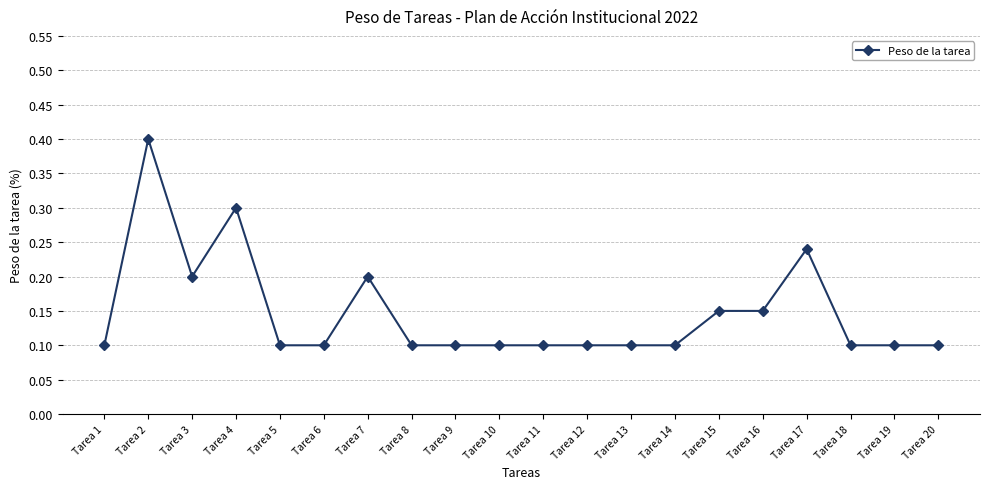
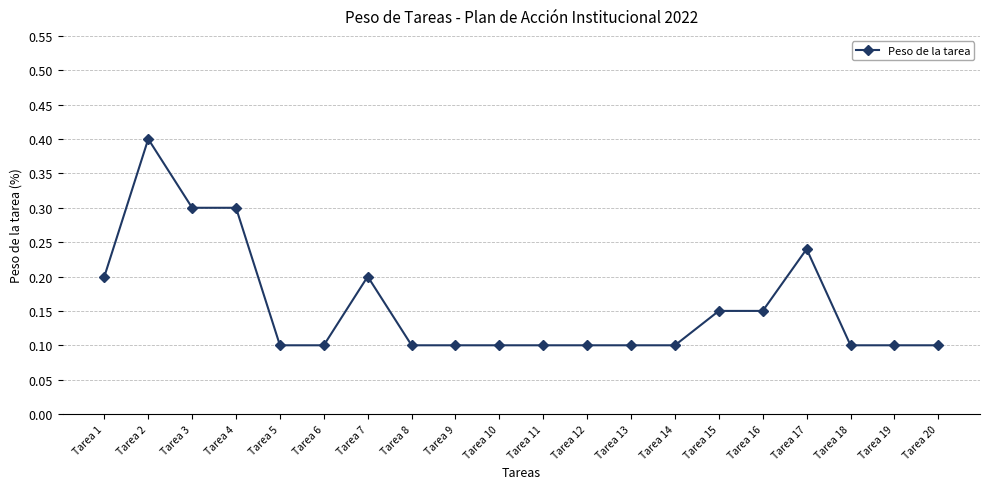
Tarea 1: 0.1 -> 0.2
Tarea 3: 0.2 -> 0.3
